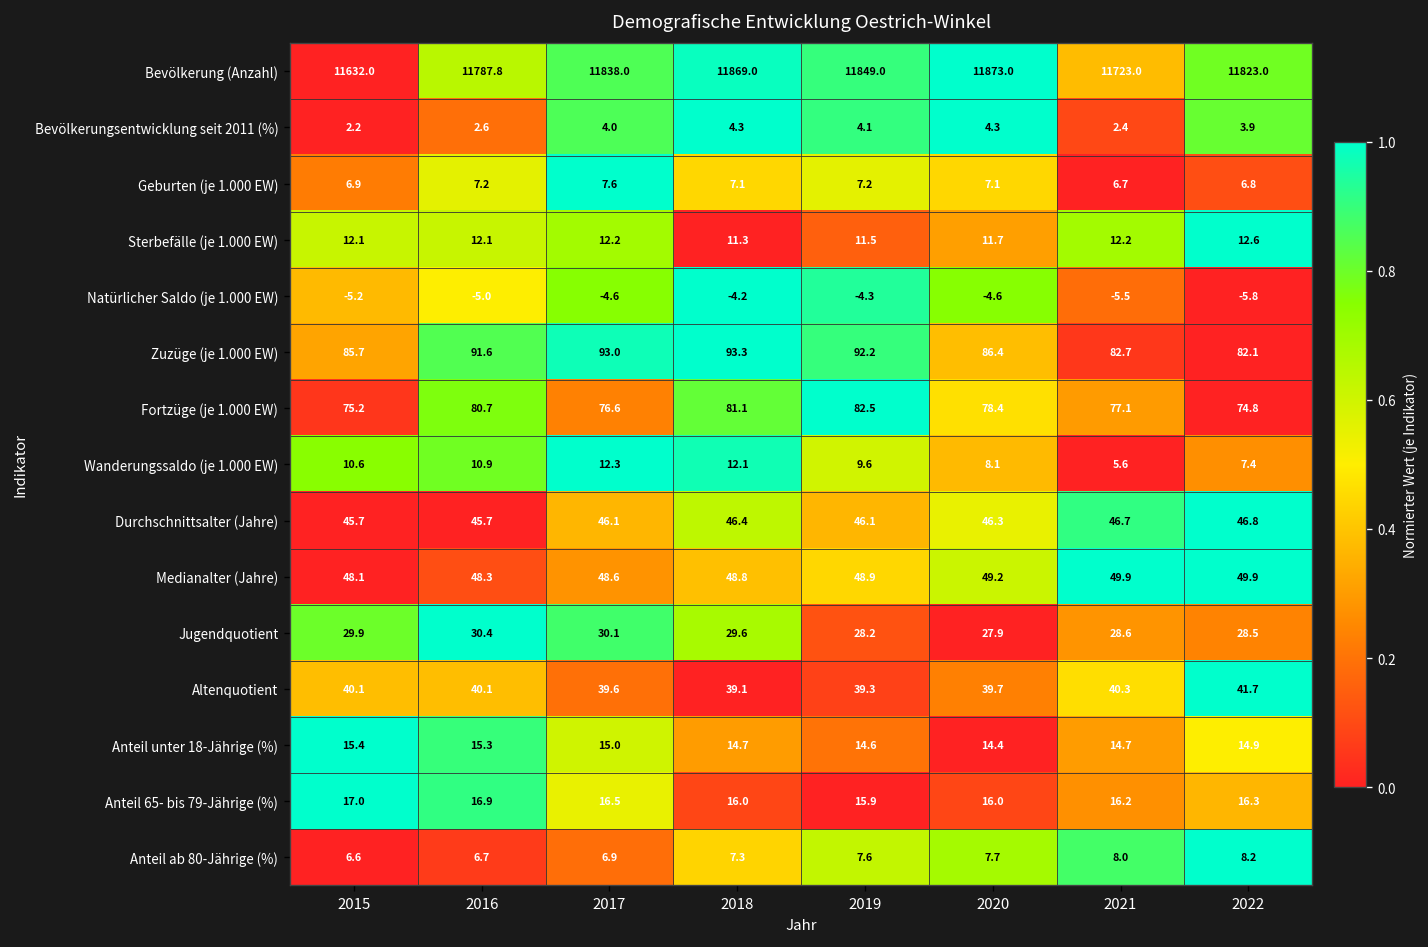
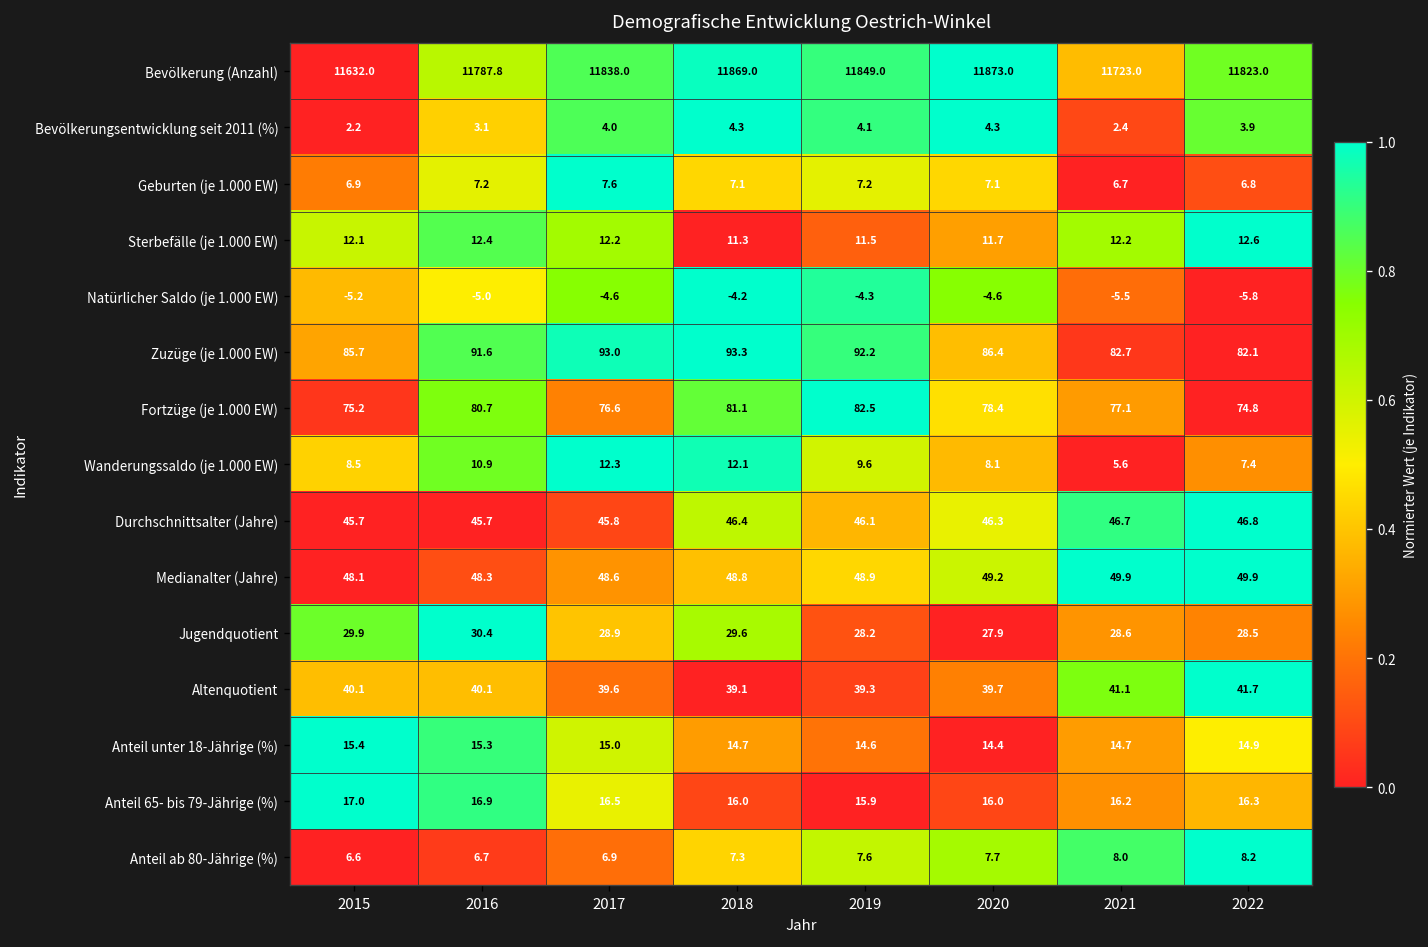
Bevölkerungsentwicklung seit 2011 (%), 2016: 2.6 -> 3.1
Sterbefälle (je 1.000 EW), 2016: 12.1 -> 12.4
Wanderungssaldo (je 1.000 EW), 2015: 10.6 -> 8.5
Durchschnittsalter (Jahre), 2017: 46.1 -> 45.8
Jugendquotient, 2017: 30.1 -> 28.9
Altenquotient, 2021: 40.3 -> 41.1
